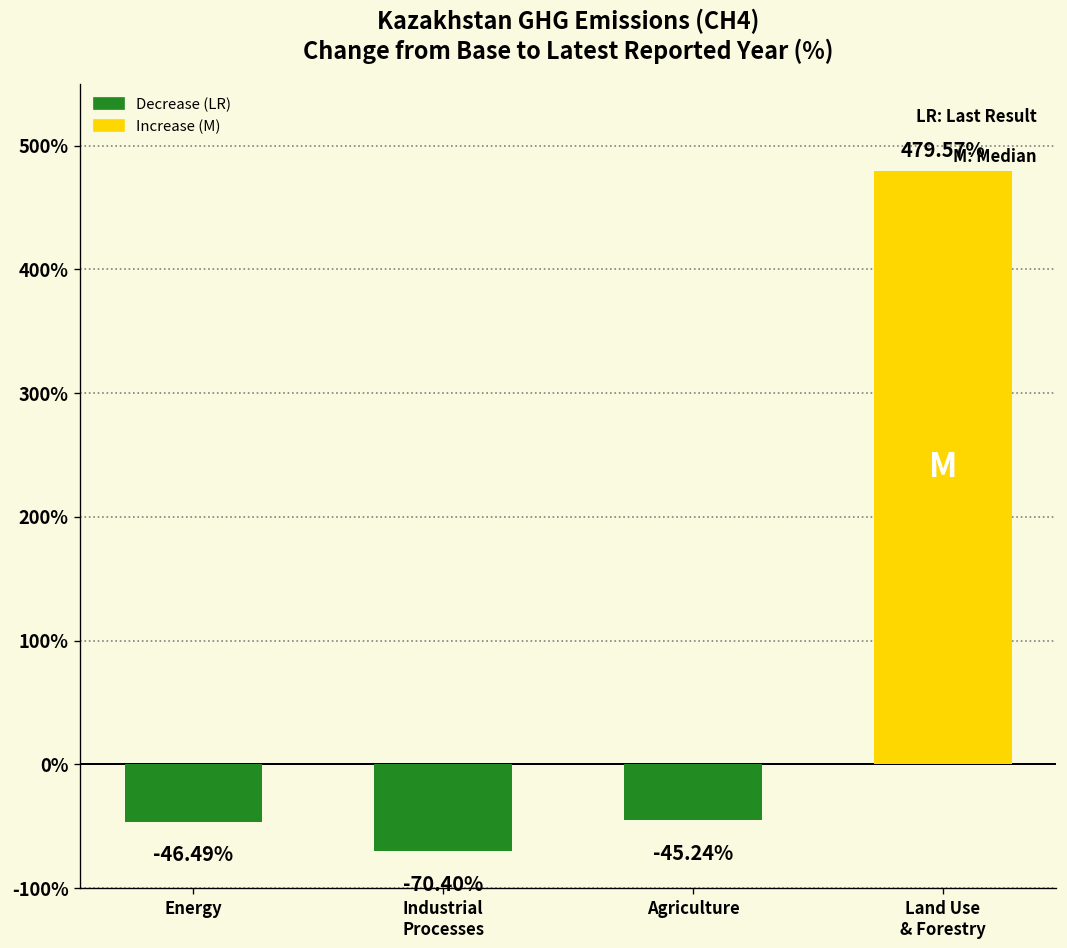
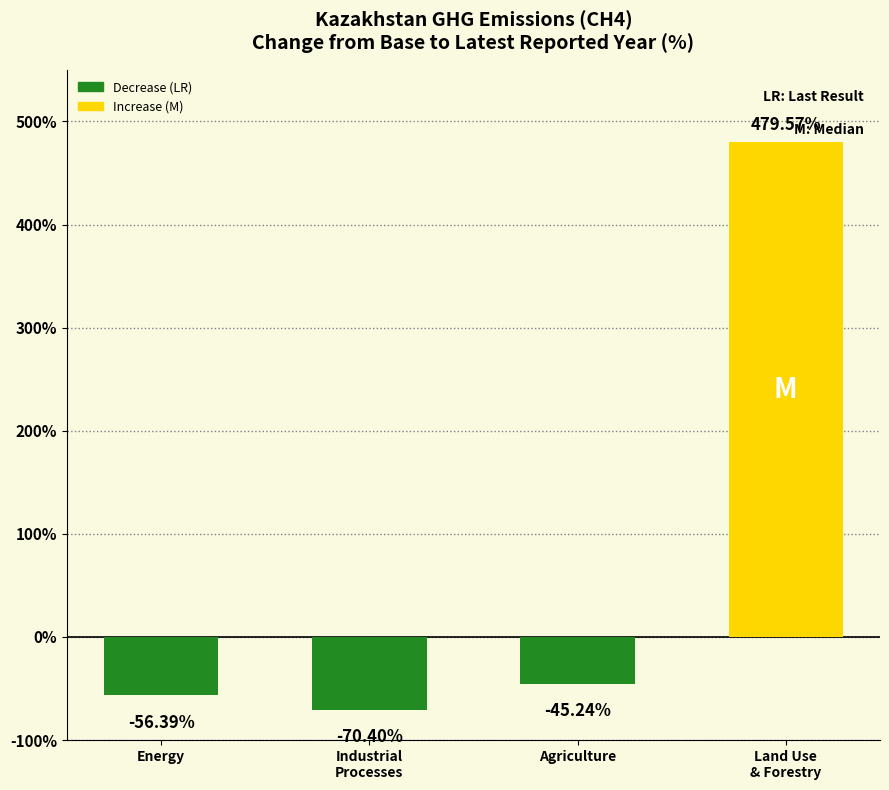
Energy: -46.49% -> -56.39%
